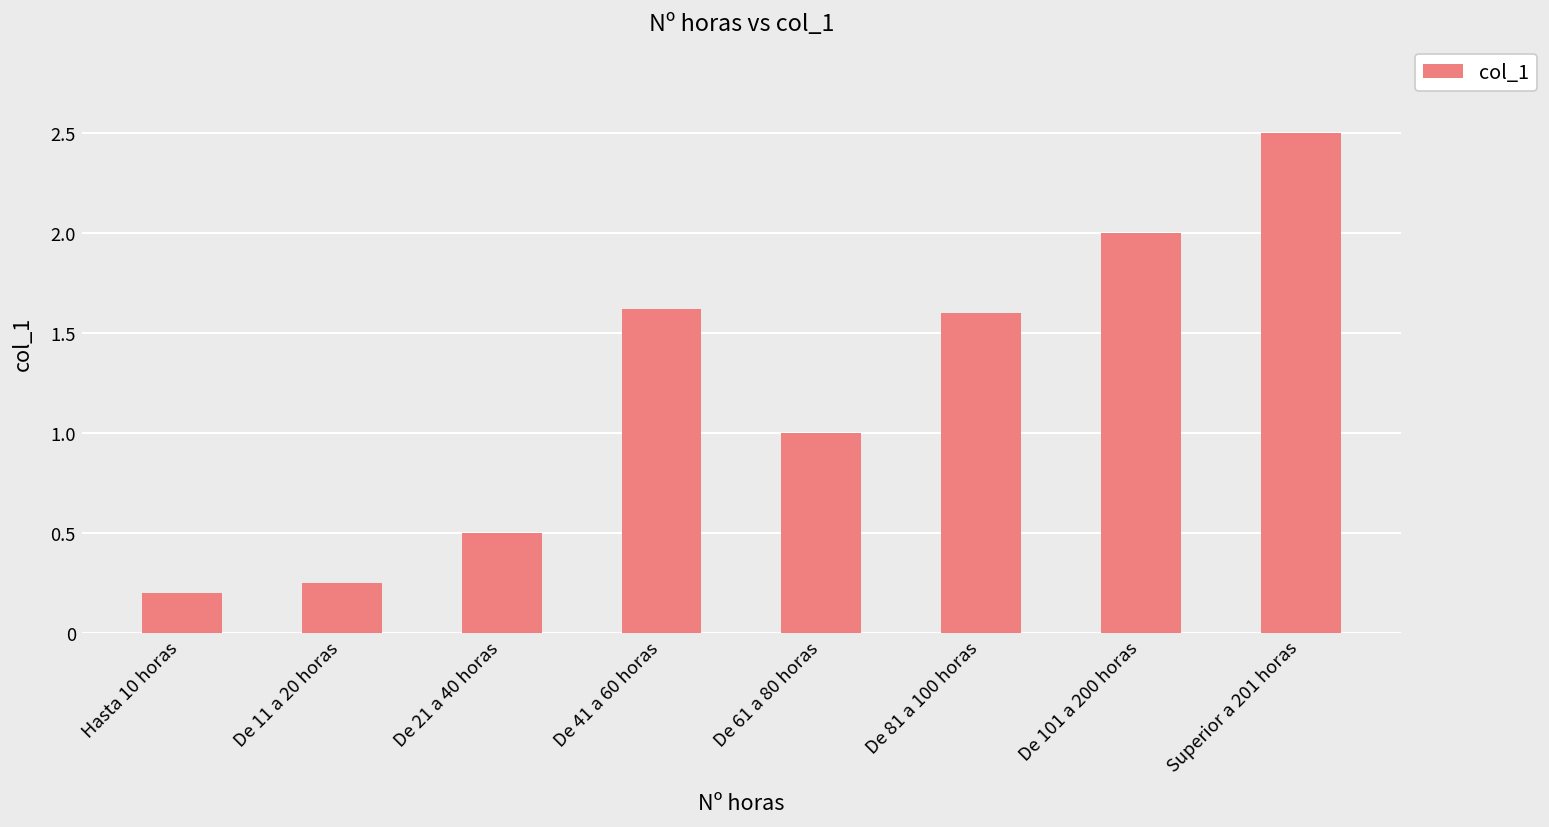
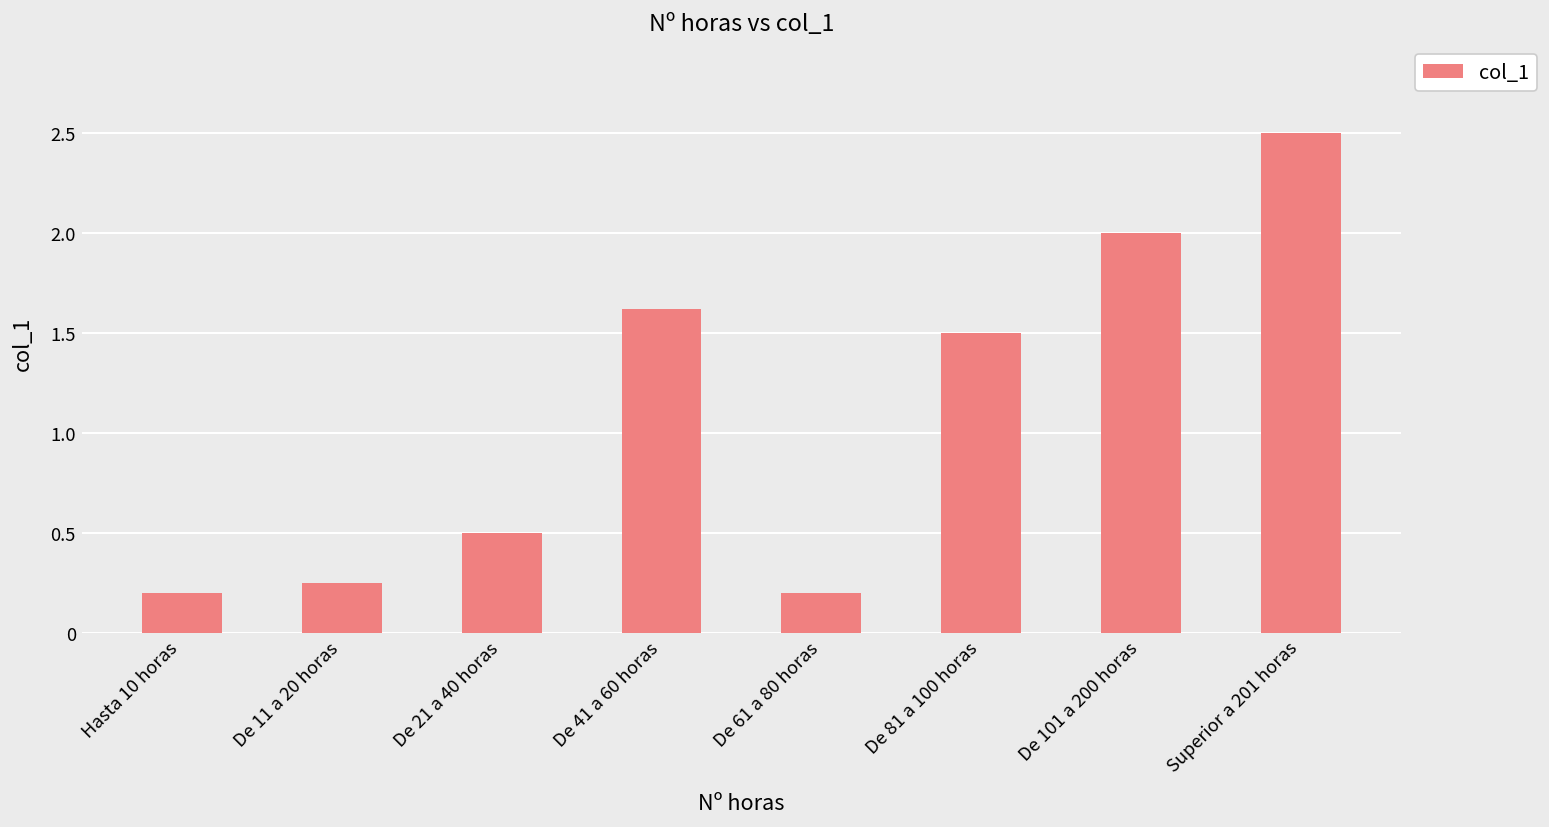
De 61 a 80 horas: 1.0 -> 0.2
De 81 a 100 horas: 1.6 -> 1.5
